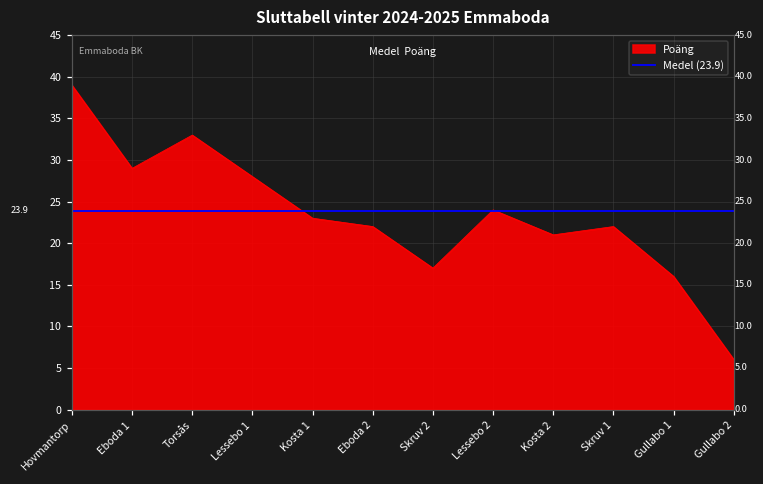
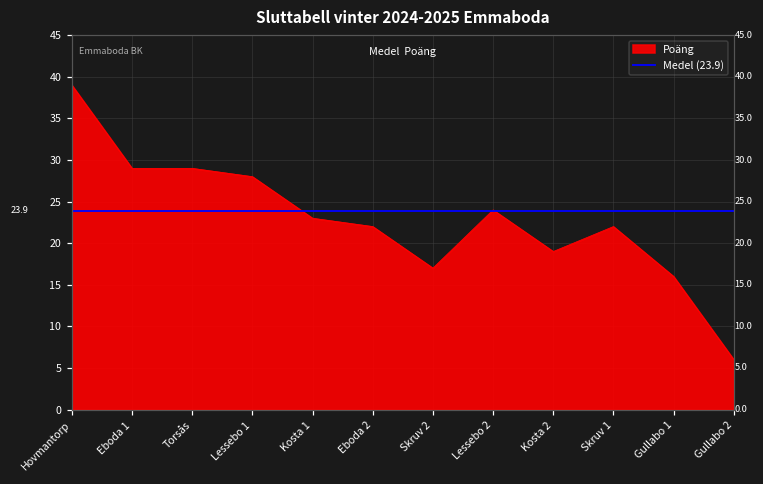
Torsås: 33 -> 29
Kosta 2: 21 -> 19
